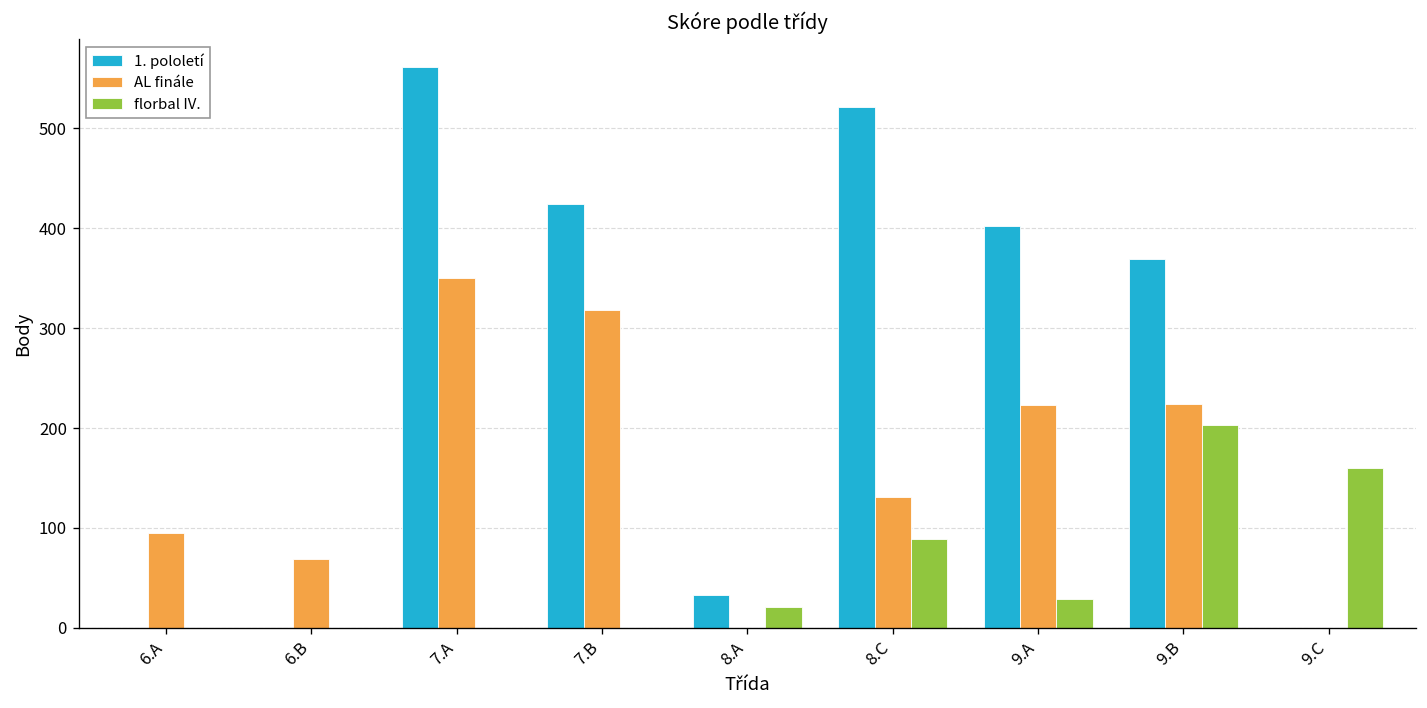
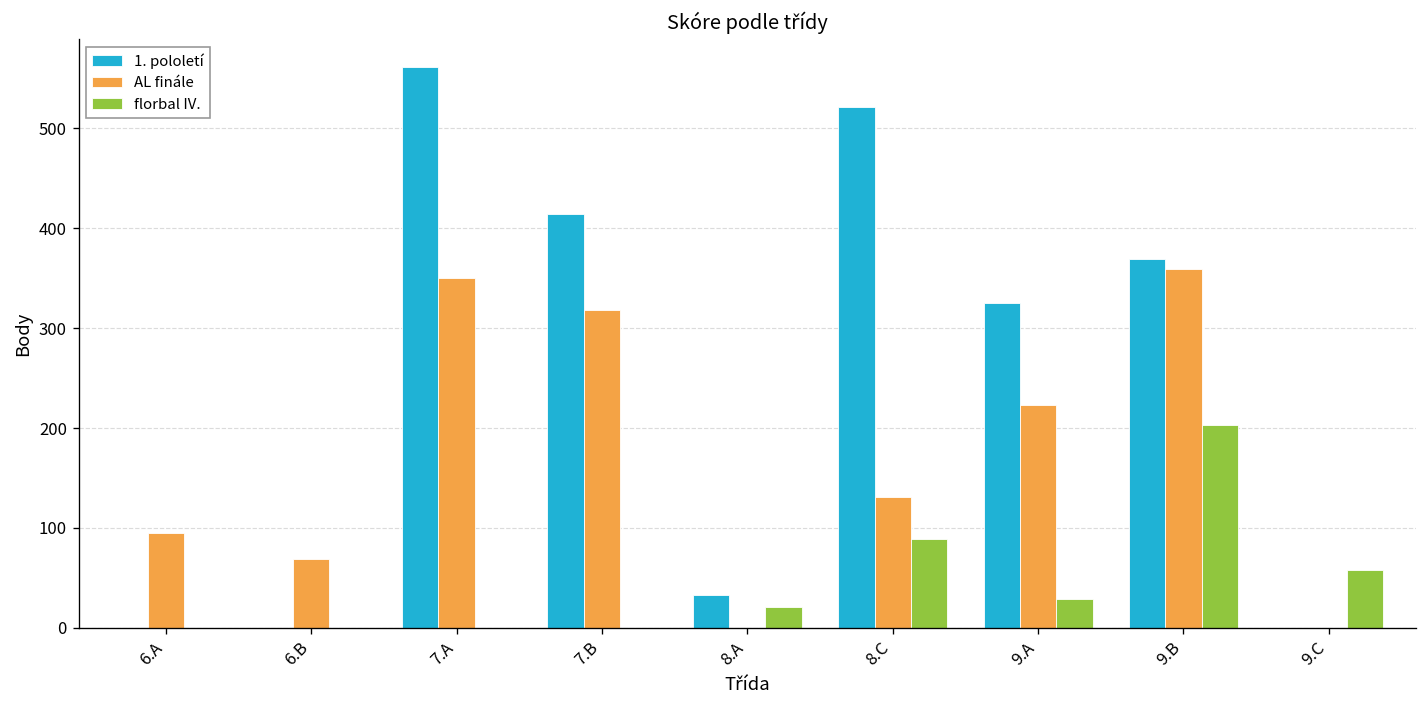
1. pololetí, 7.B: 420 -> 410
1. pololetí, 9.A: 400 -> 330
AL finále, 9.B: 220 -> 360
florbal IV., 9.C: 160 -> 60
